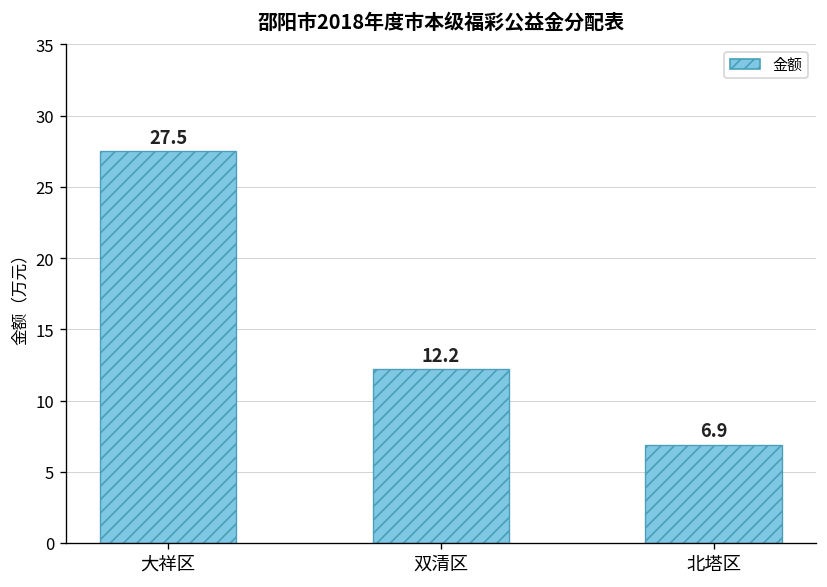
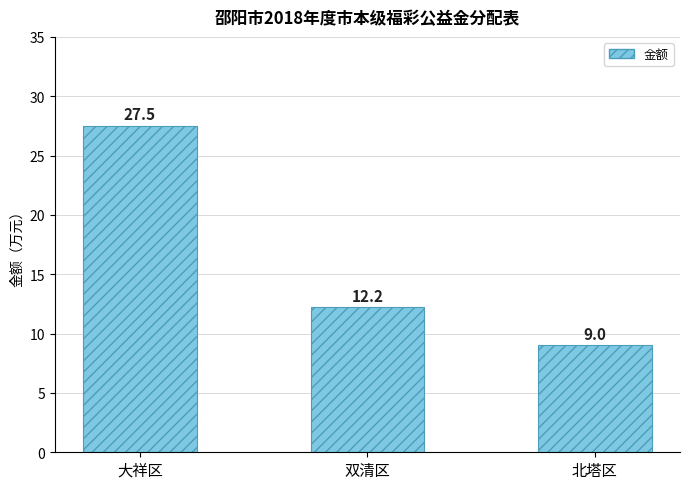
北塔区: 6.9 -> 9.0
